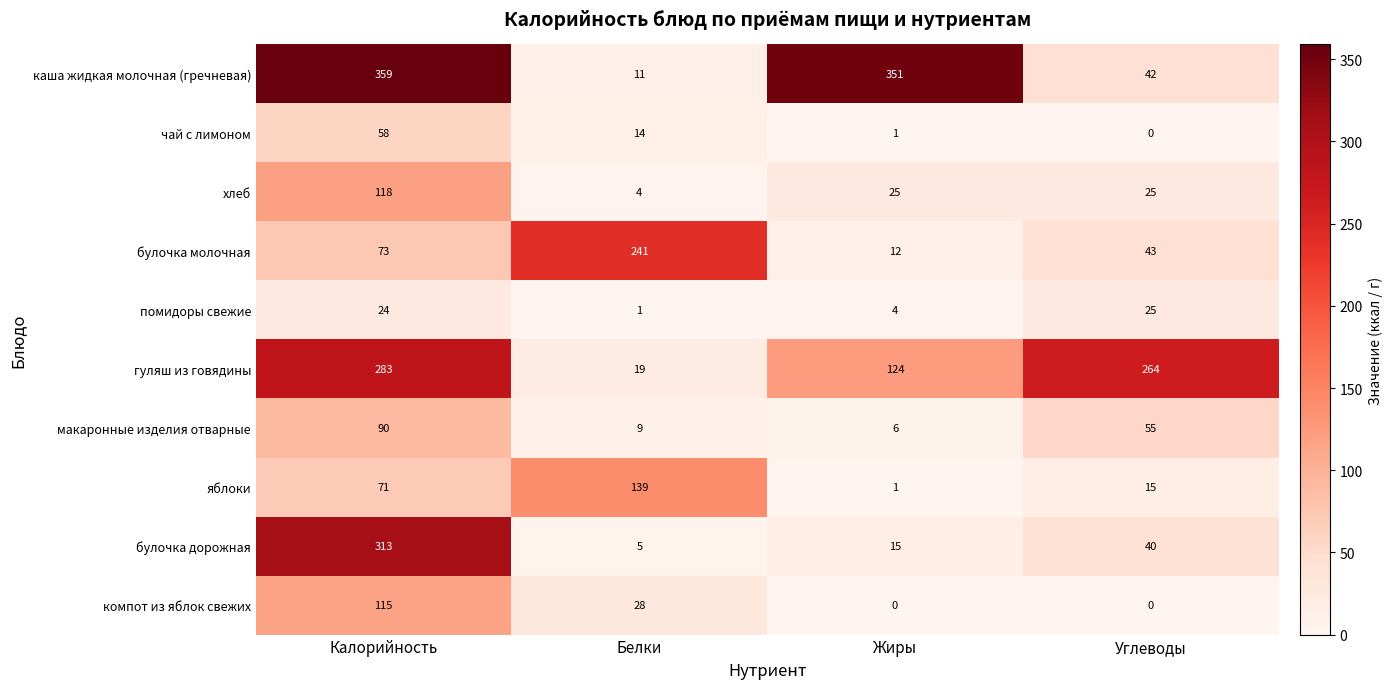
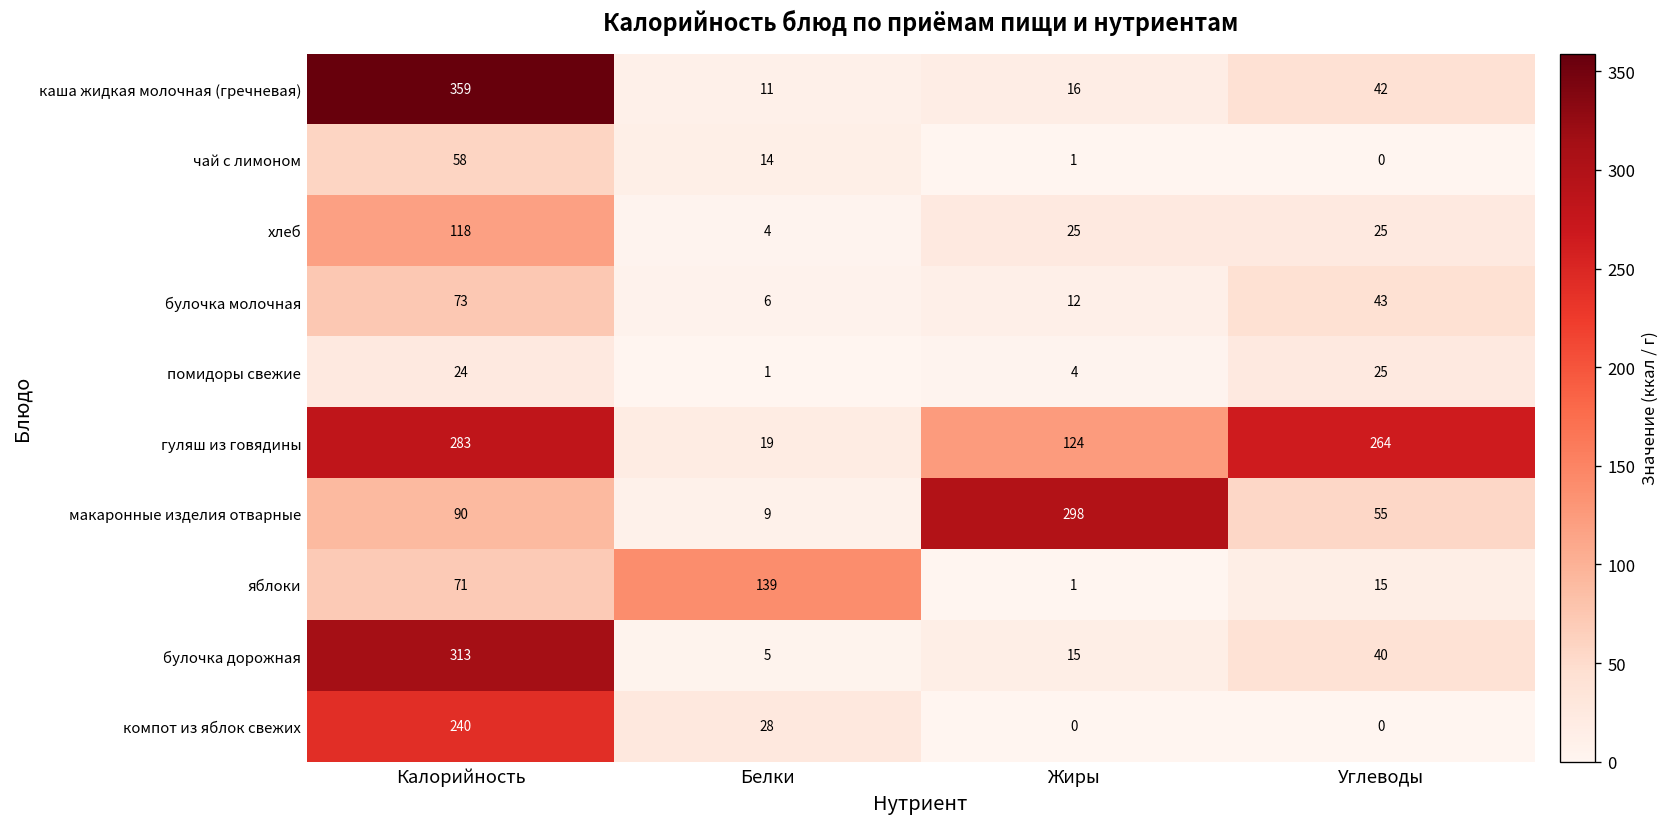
каша жидкая молочная (гречневая), Жиры: 351 -> 16
булочка молочная, Белки: 241 -> 6
макаронные изделия отварные, Жиры: 6 -> 298
компот из яблок свежих, Калорийность: 115 -> 240
